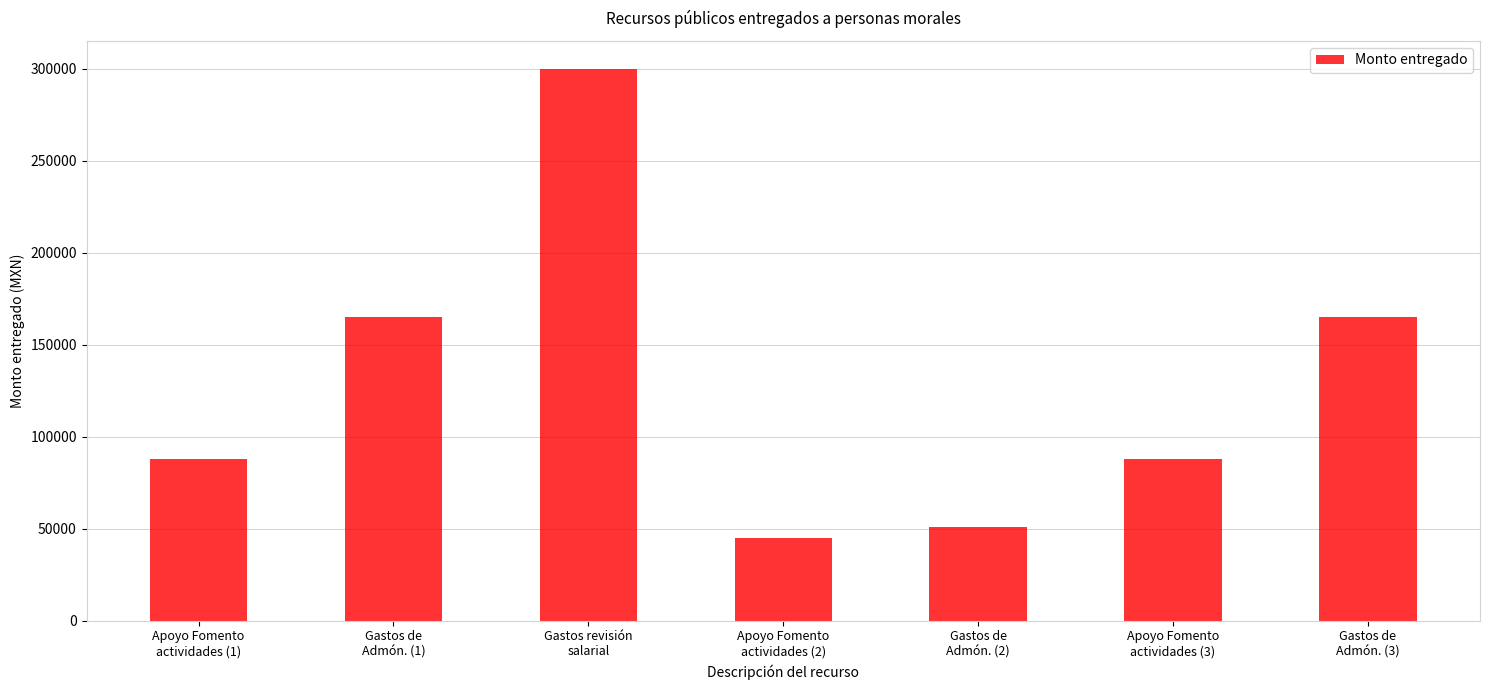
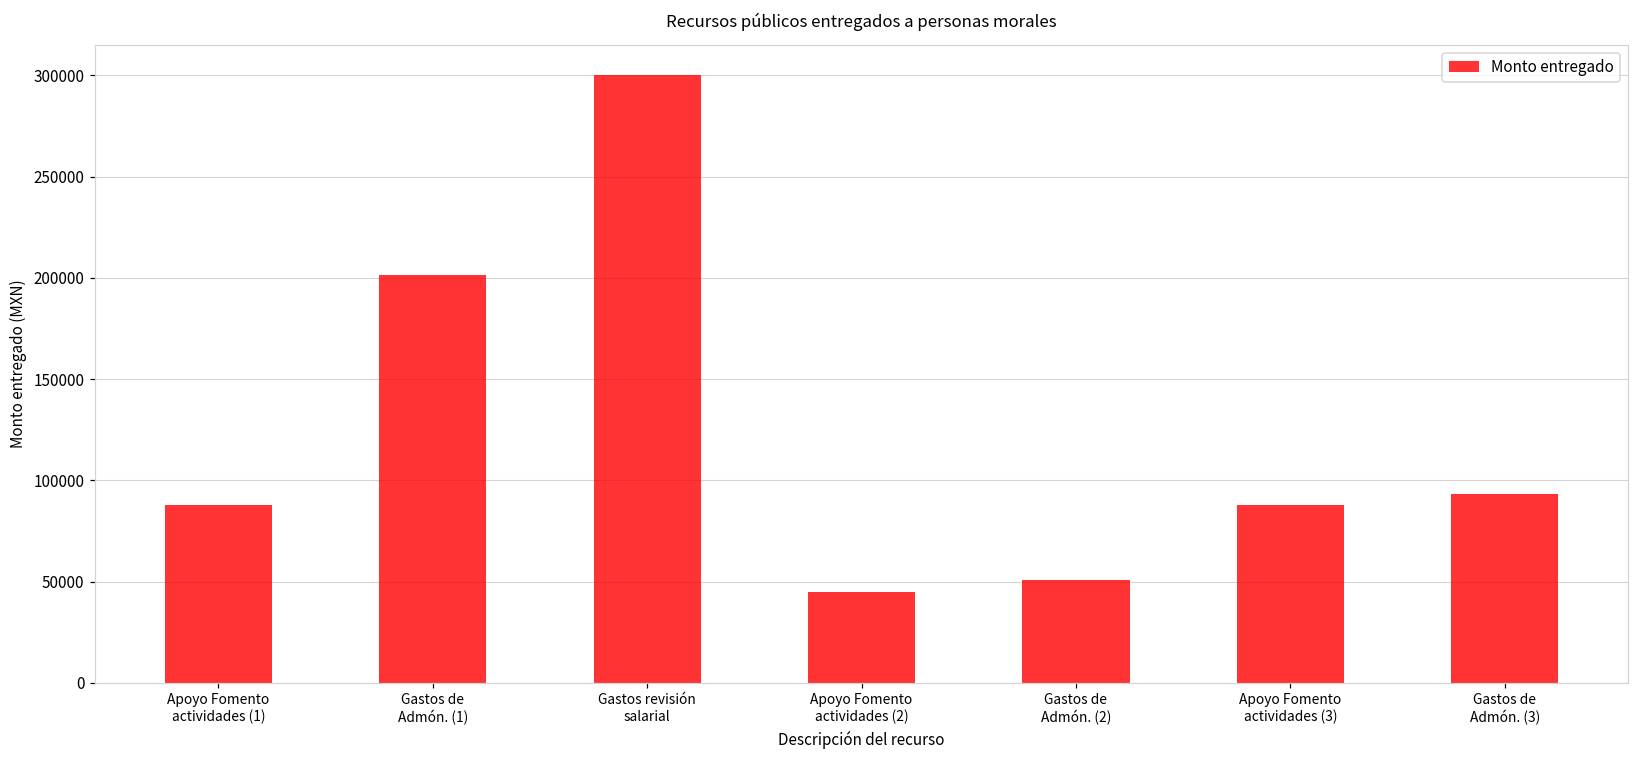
Gastos de Admón. (1): 165000 -> 201000
Gastos de Admón. (3): 165000 -> 93000
